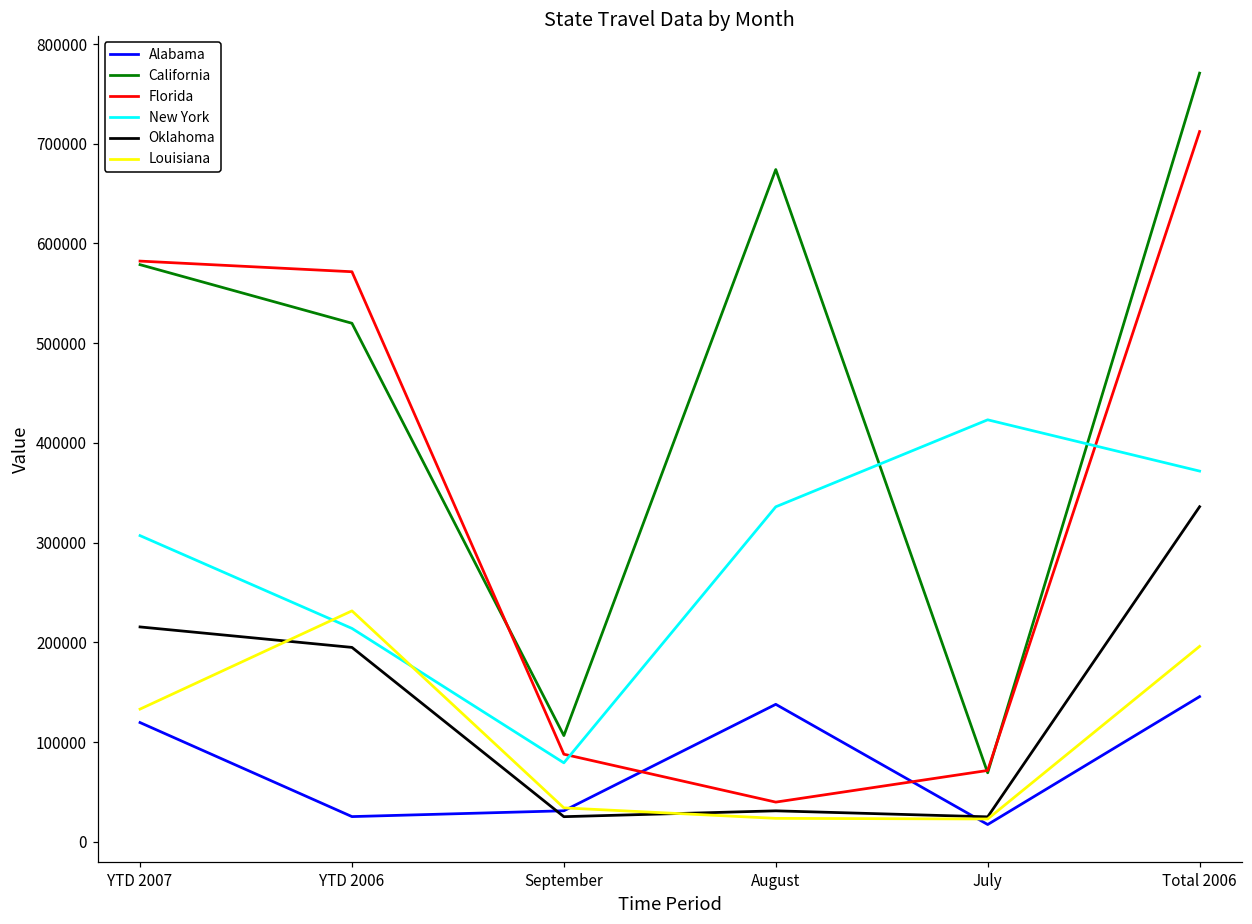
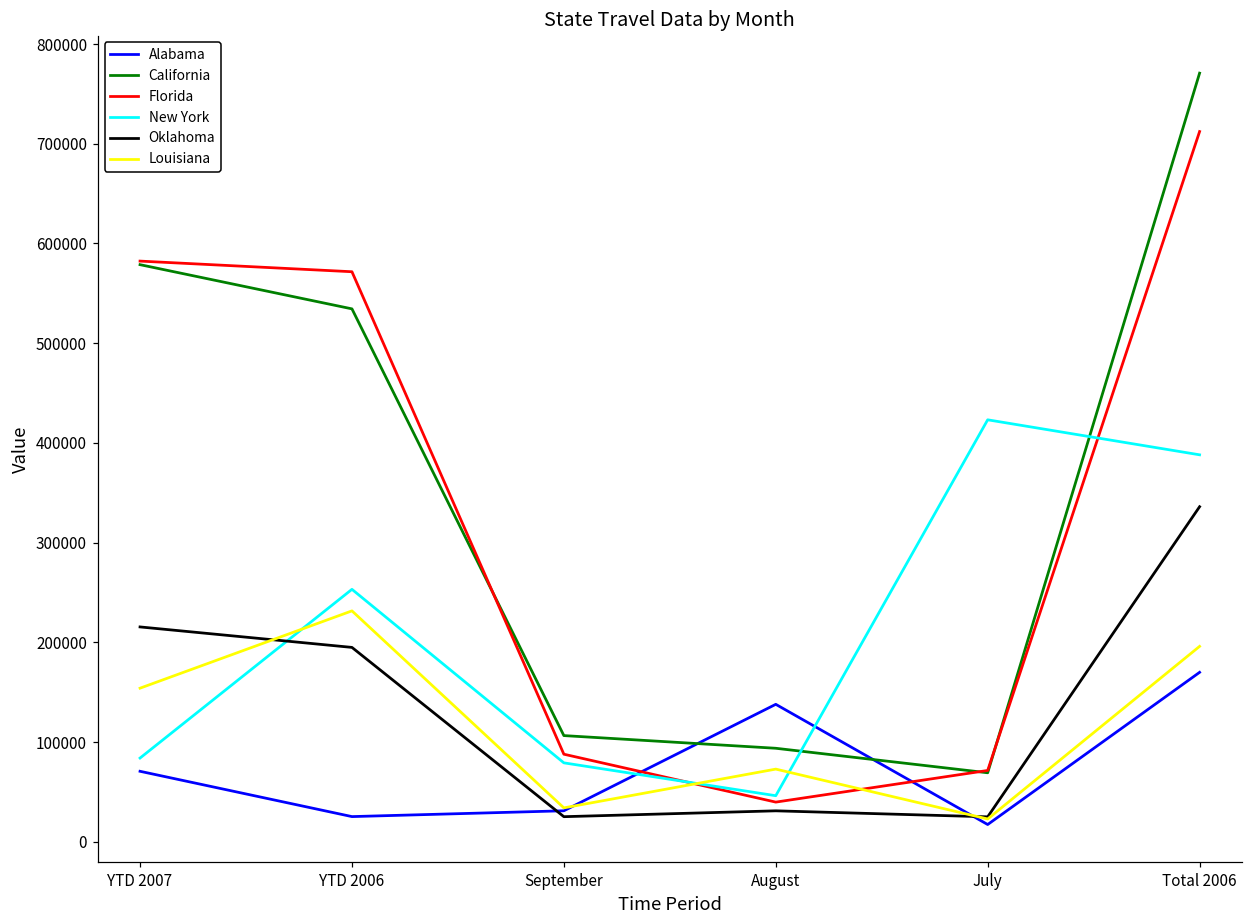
Alabama, YTD 2007: 120000 -> 70000
New York, YTD 2007: 310000 -> 80000
Louisiana, YTD 2007: 130000 -> 150000
California, YTD 2006: 520000 -> 530000
New York, YTD 2006: 210000 -> 250000
California, August: 670000 -> 90000
New York, August: 340000 -> 50000
Louisiana, August: 20000 -> 70000
Alabama, Total 2006: 150000 -> 170000
New York, Total 2006: 370000 -> 390000
